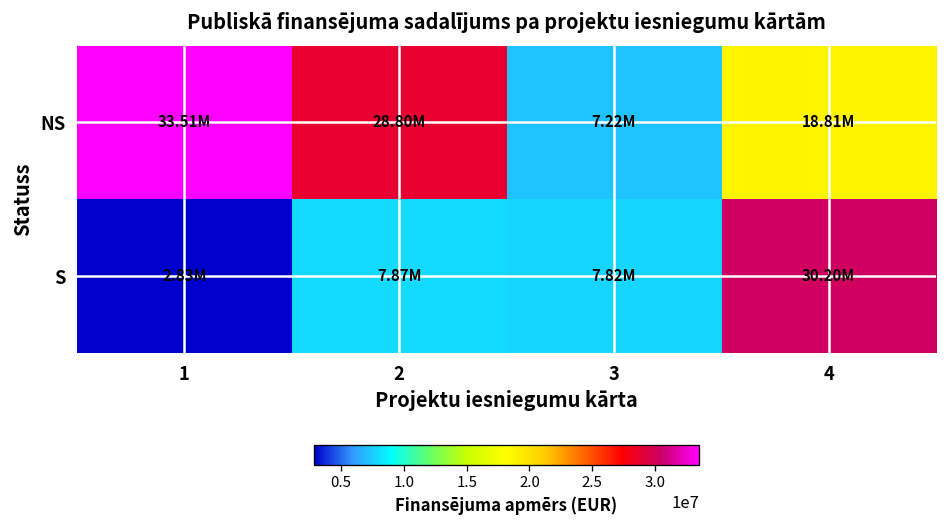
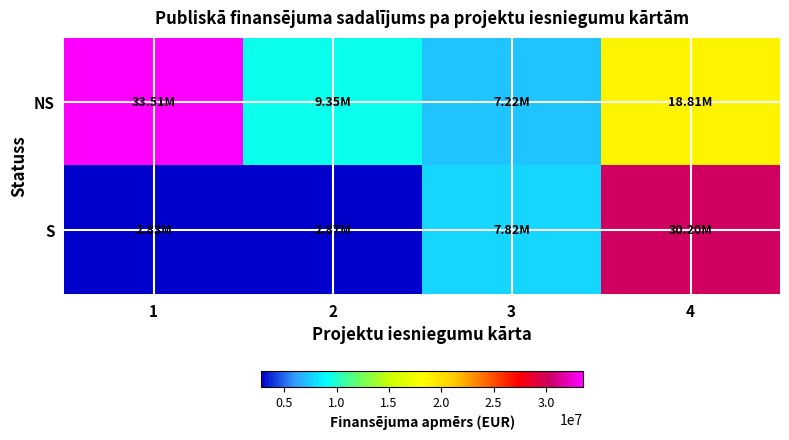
NS, 2: 28.80M -> 9.35M
S, 2: 7.87M -> 2.87M
